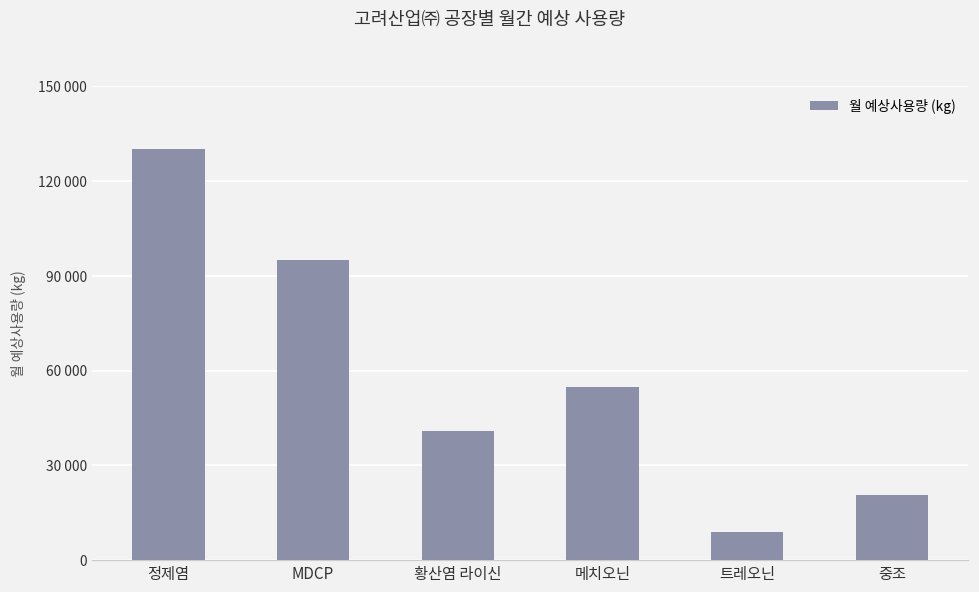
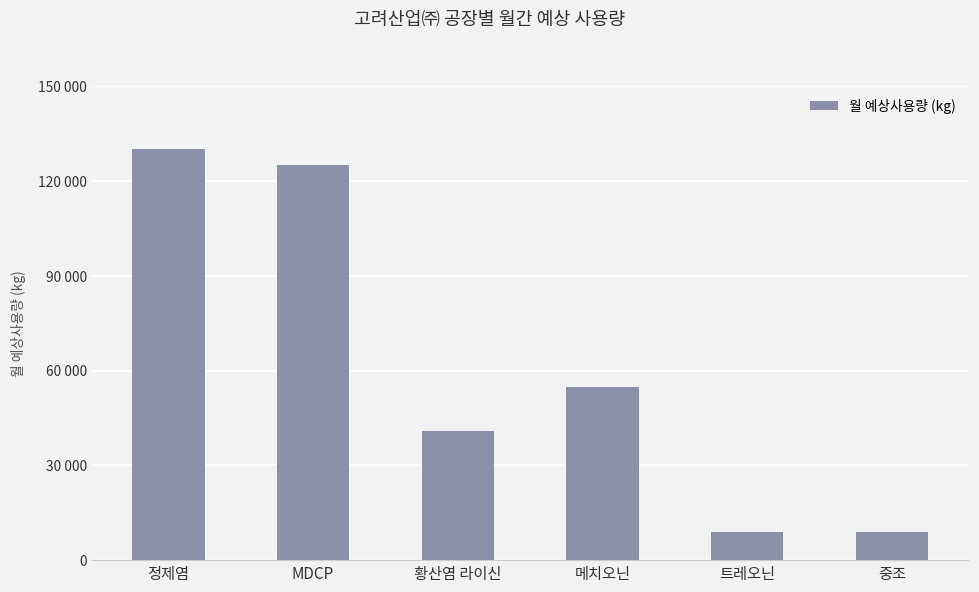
MDCP: 95000 -> 125000
중조: 20000 -> 9000
